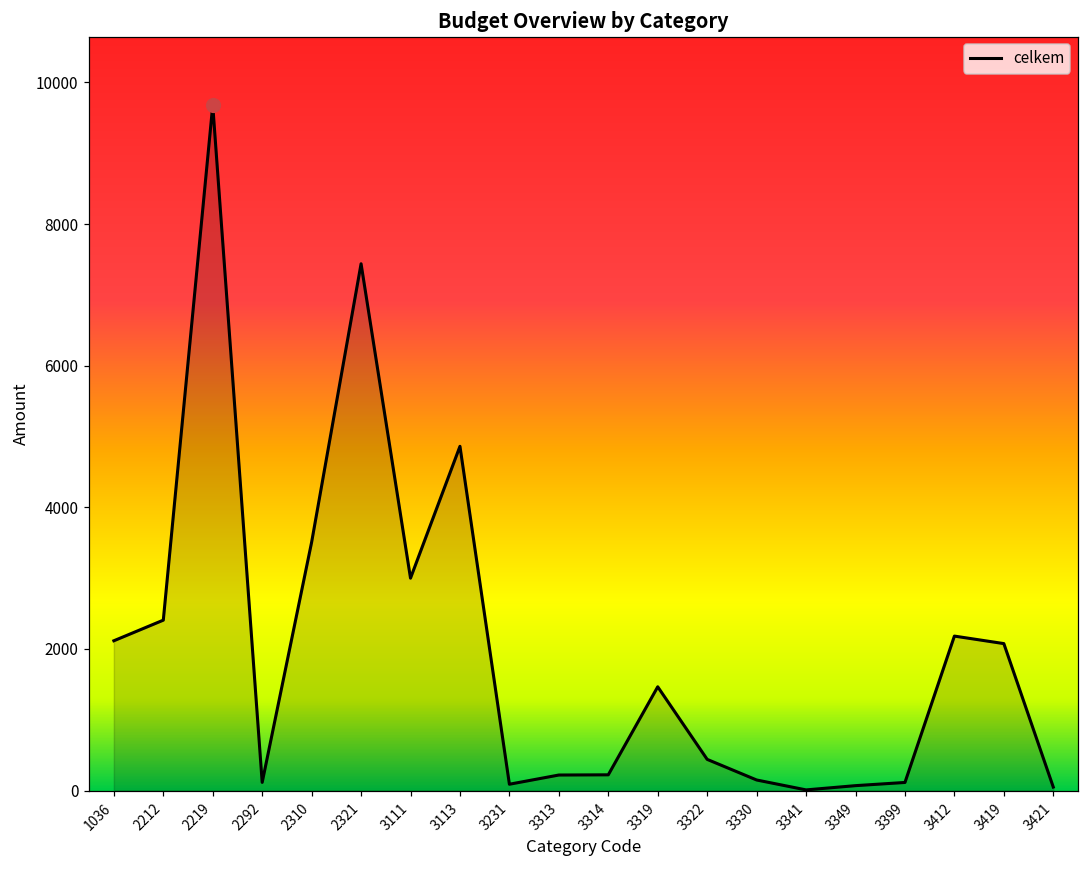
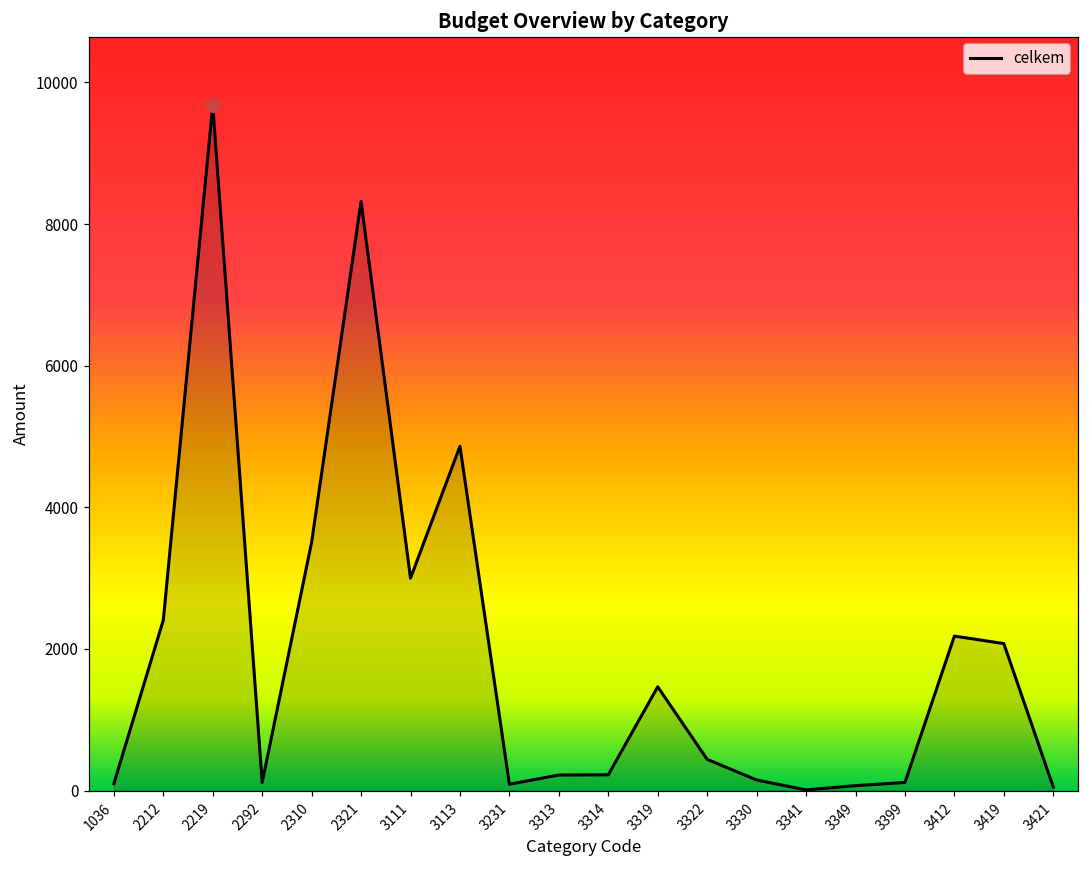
celkem, 1036: 2100 -> 100
celkem, 2321: 7400 -> 8300
